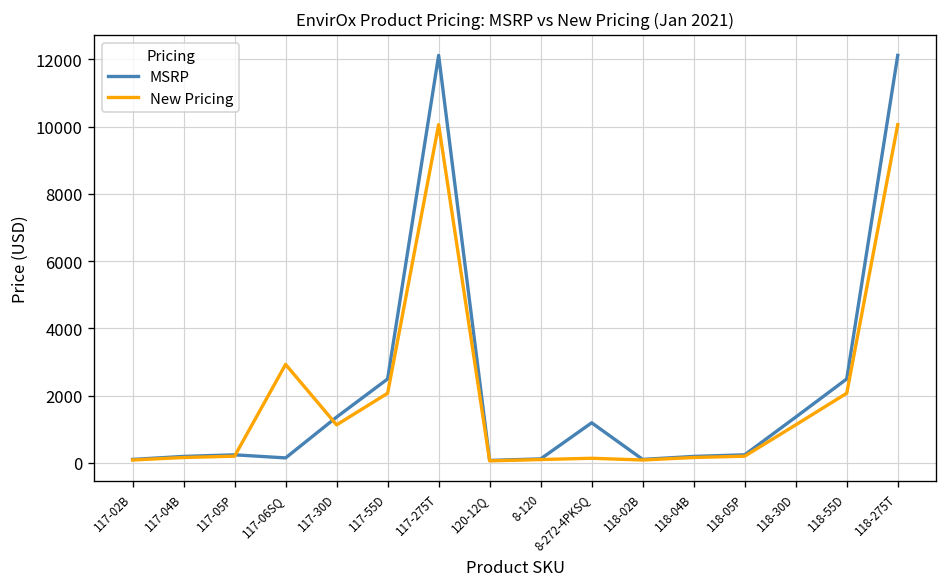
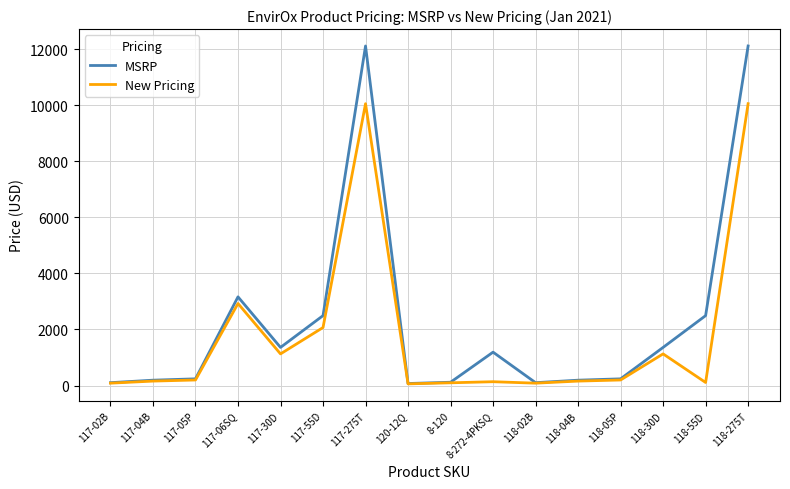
MSRP, 117-06SQ: 100 -> 3200
New Pricing, 118-55D: 2100 -> 100
